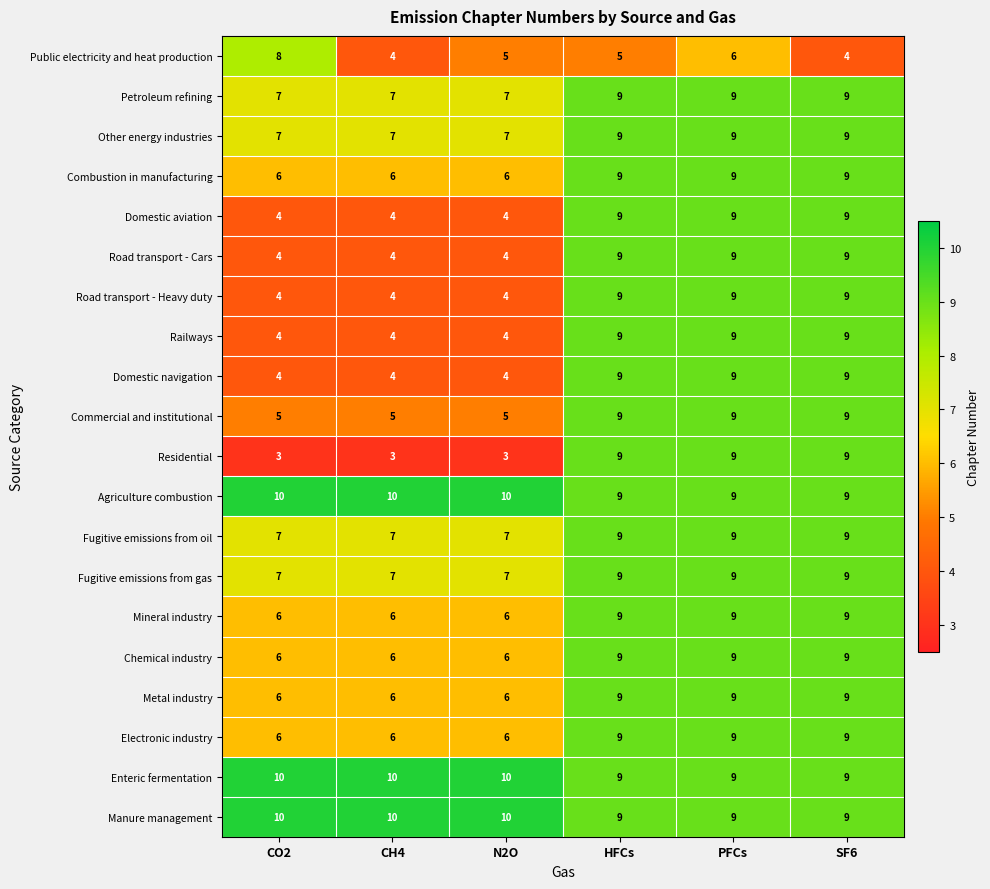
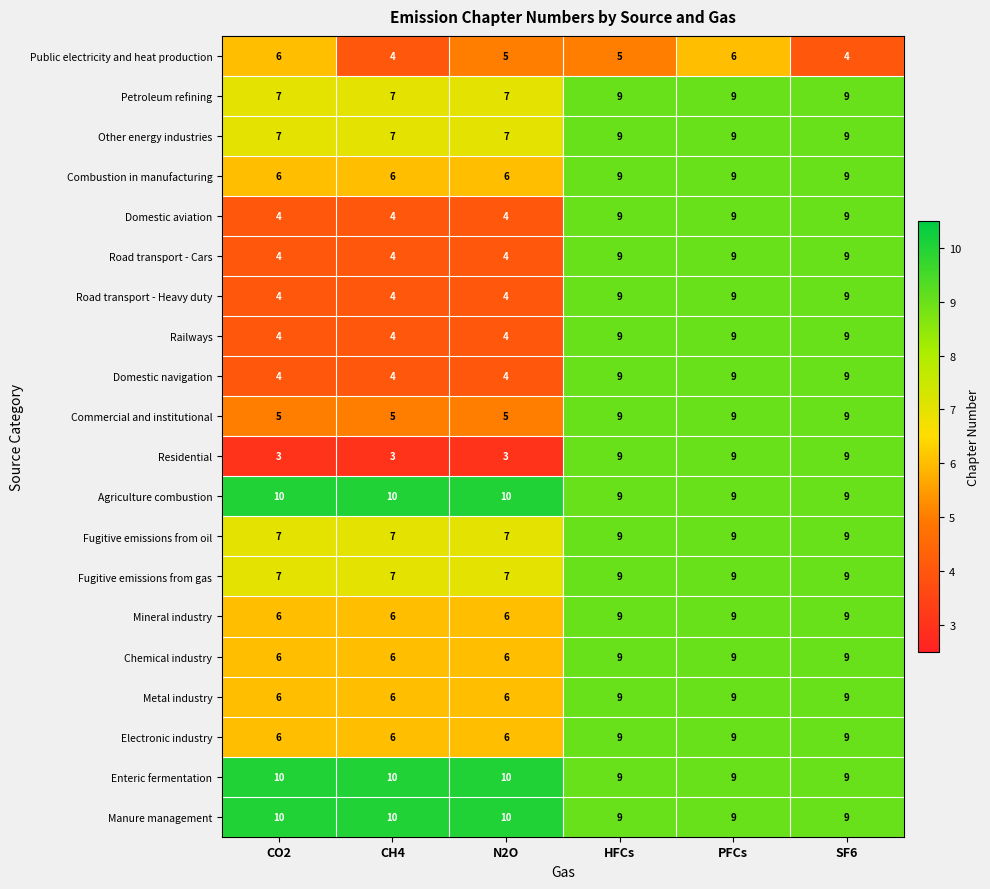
Public electricity and heat production, CO2: 8 -> 6
